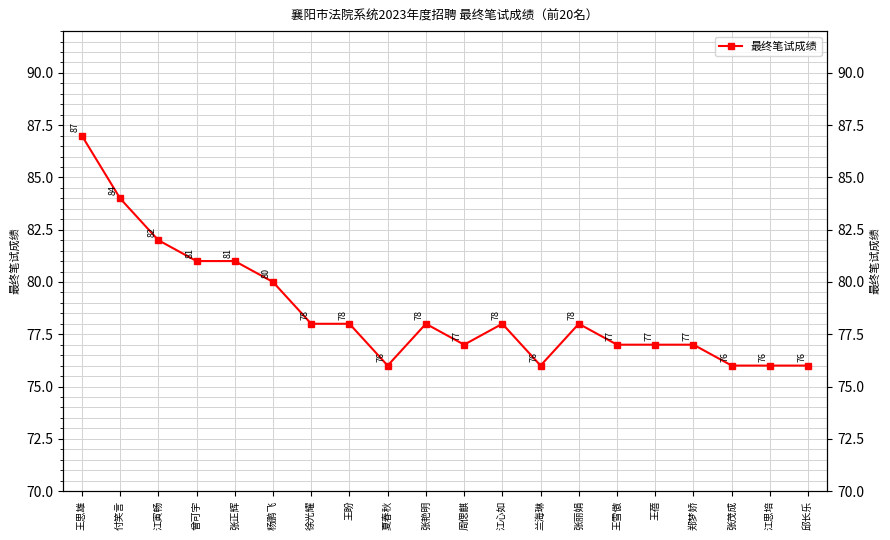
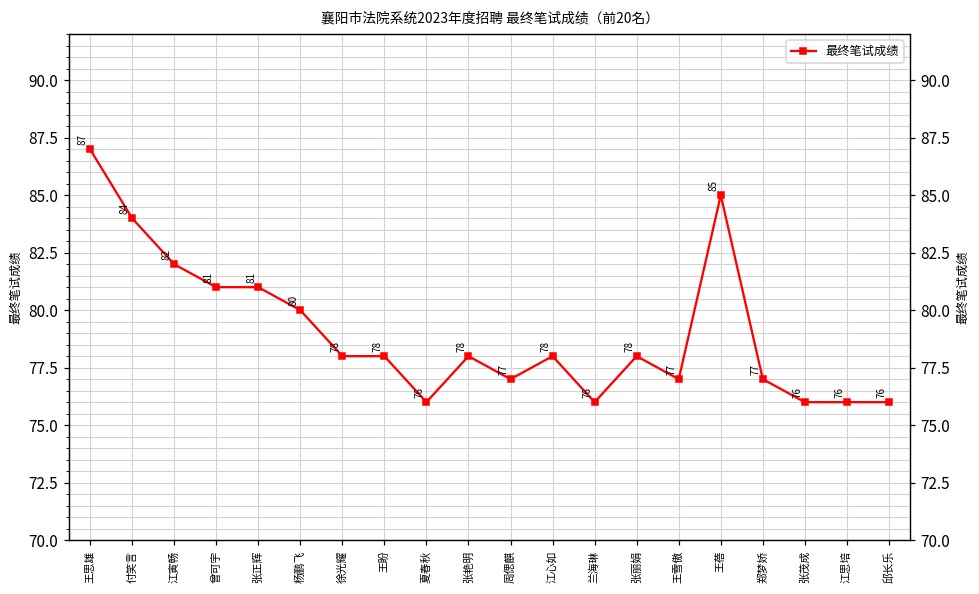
王蓓: 77 -> 85
